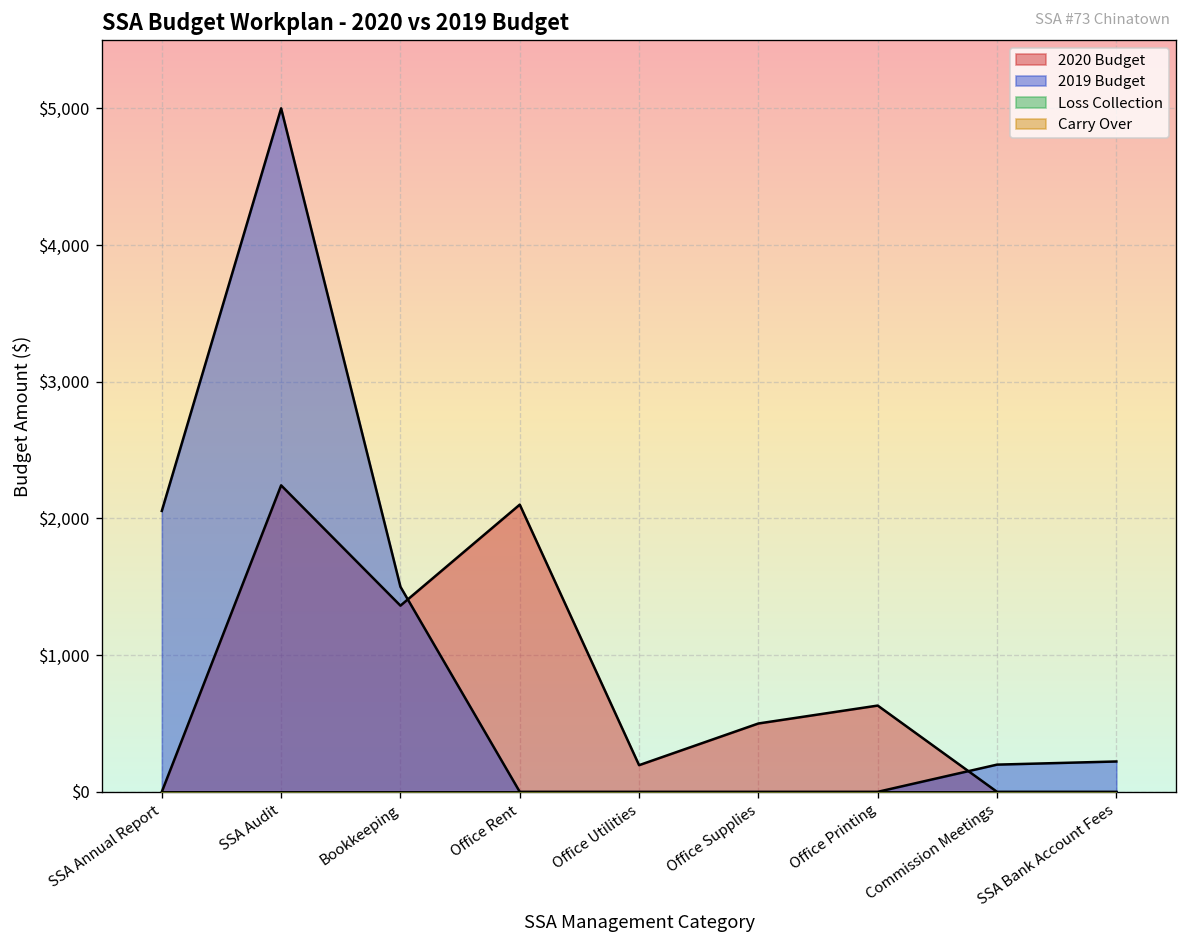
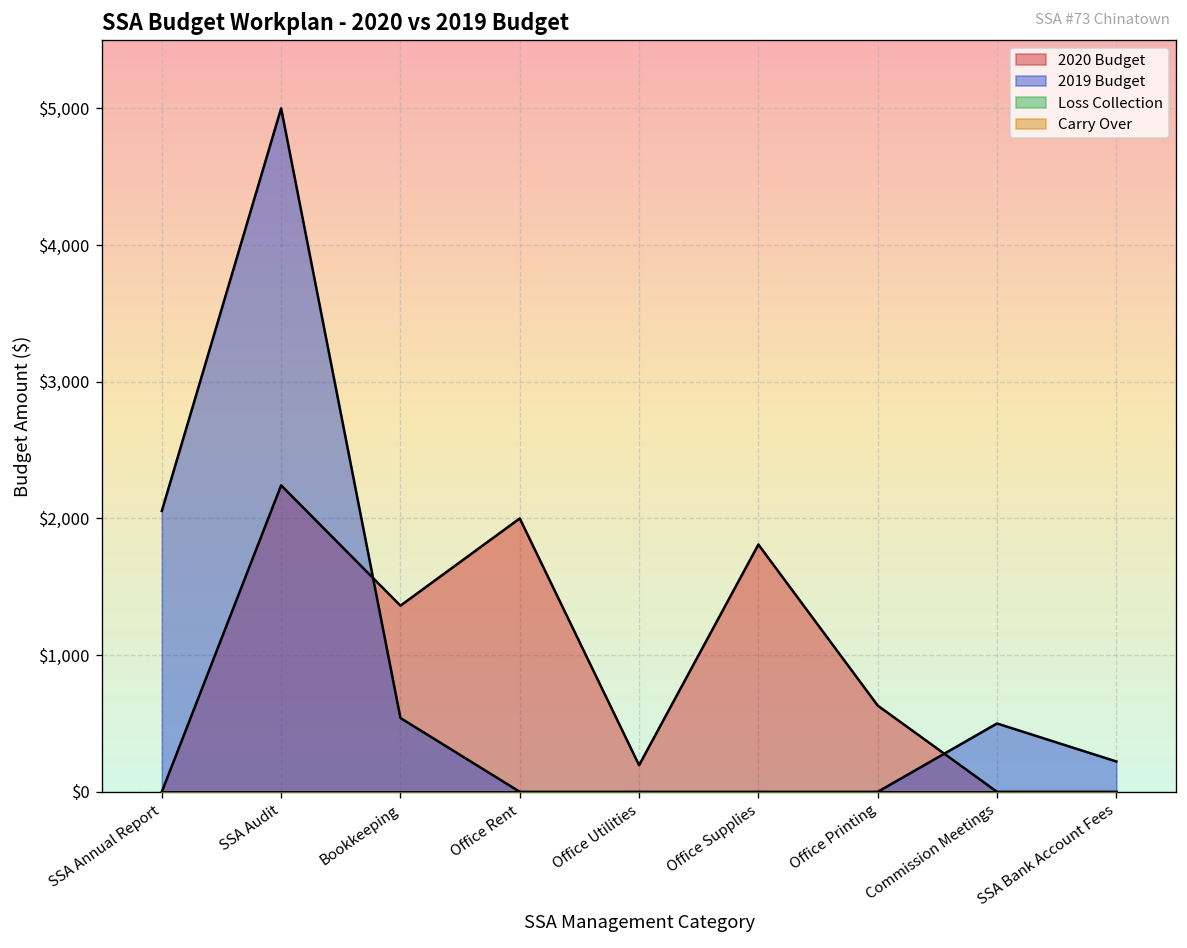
2019 Budget, Bookkeeping: $1,500 -> $540
2020 Budget, Office Rent: $2,100 -> $2,000
2020 Budget, Office Supplies: $500 -> $1,810
2019 Budget, Commission Meetings: $200 -> $500
